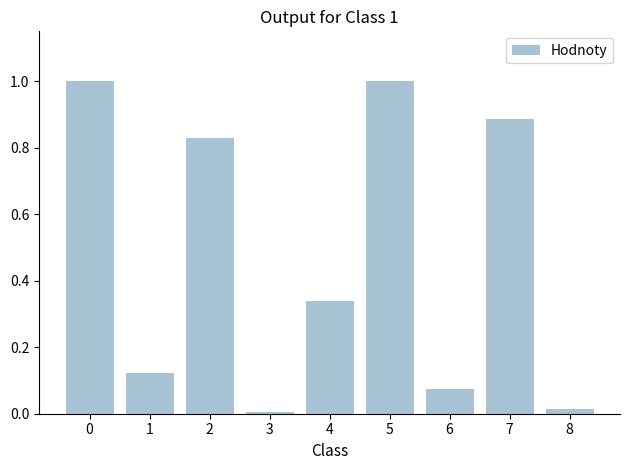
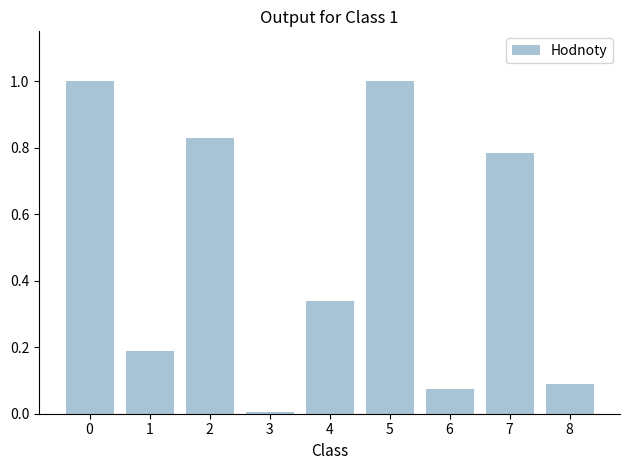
1: 0.12 -> 0.19
7: 0.89 -> 0.79
8: 0.01 -> 0.09
